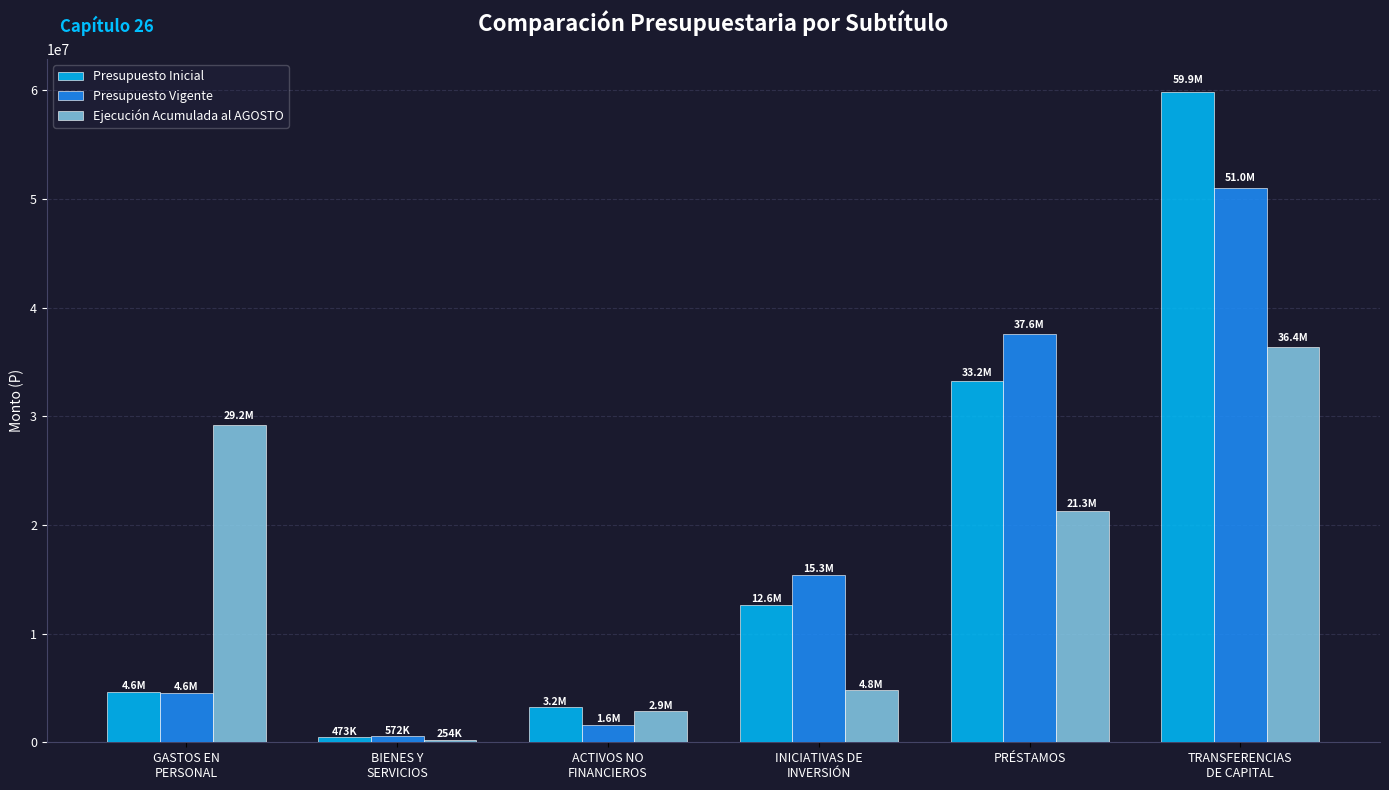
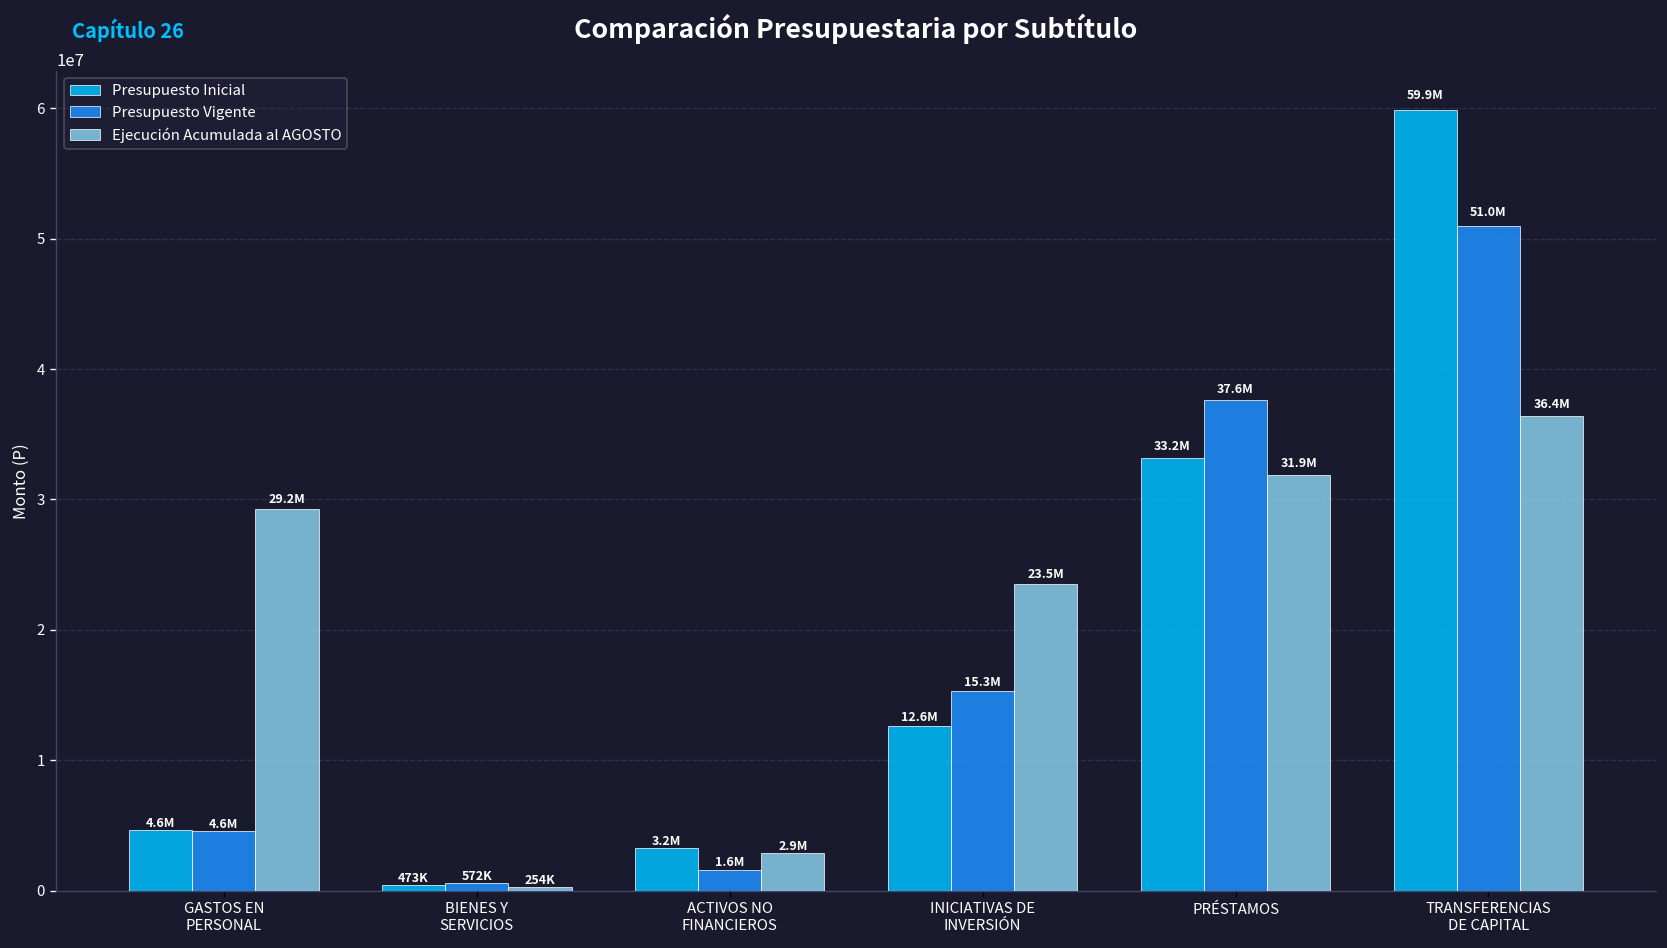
Ejecución Acumulada al AGOSTO, INICIATIVAS DE INVERSIÓN: 4.8M -> 23.5M
Ejecución Acumulada al AGOSTO, PRÉSTAMOS: 21.3M -> 31.9M
